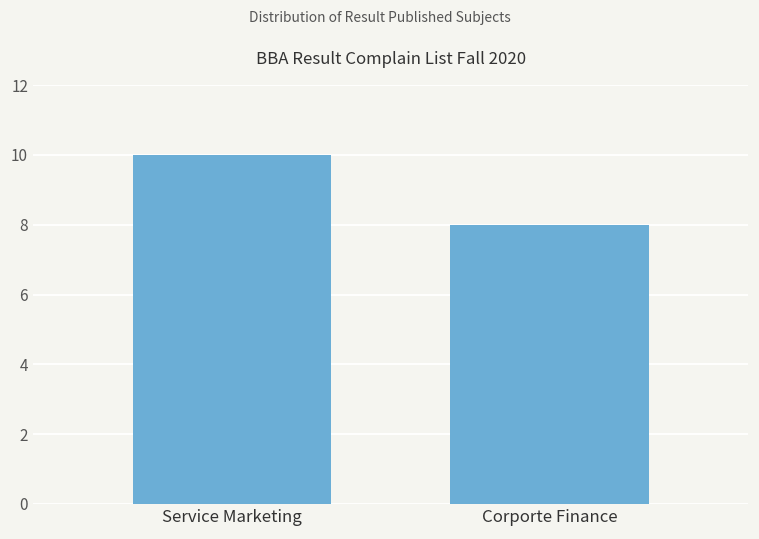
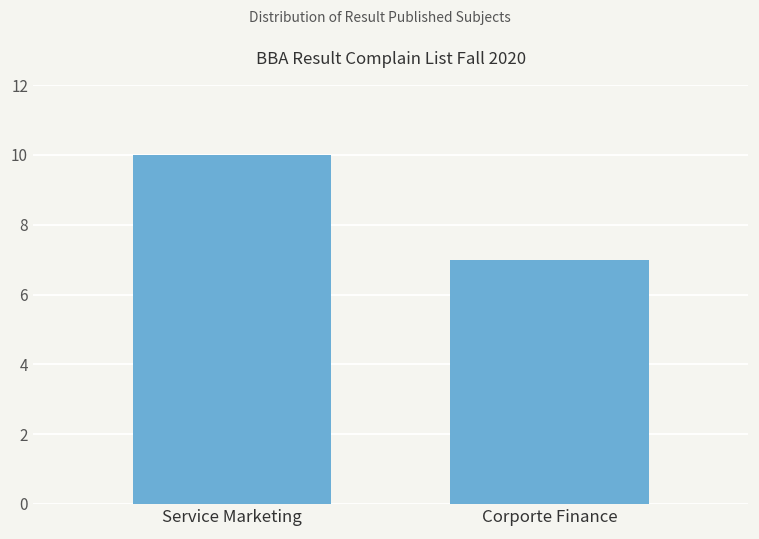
Corporte Finance: 8 -> 7
